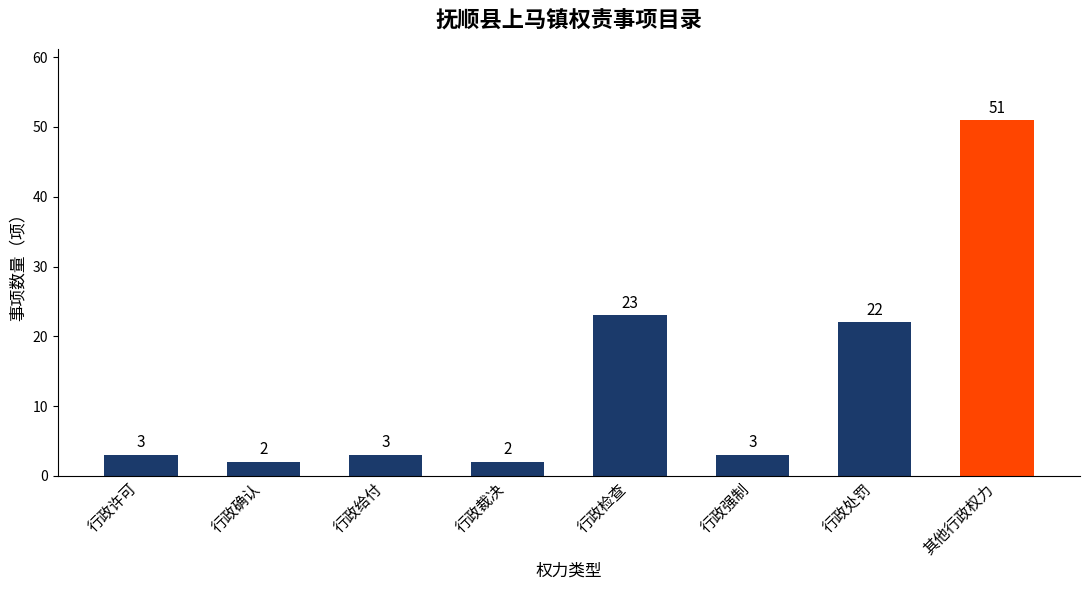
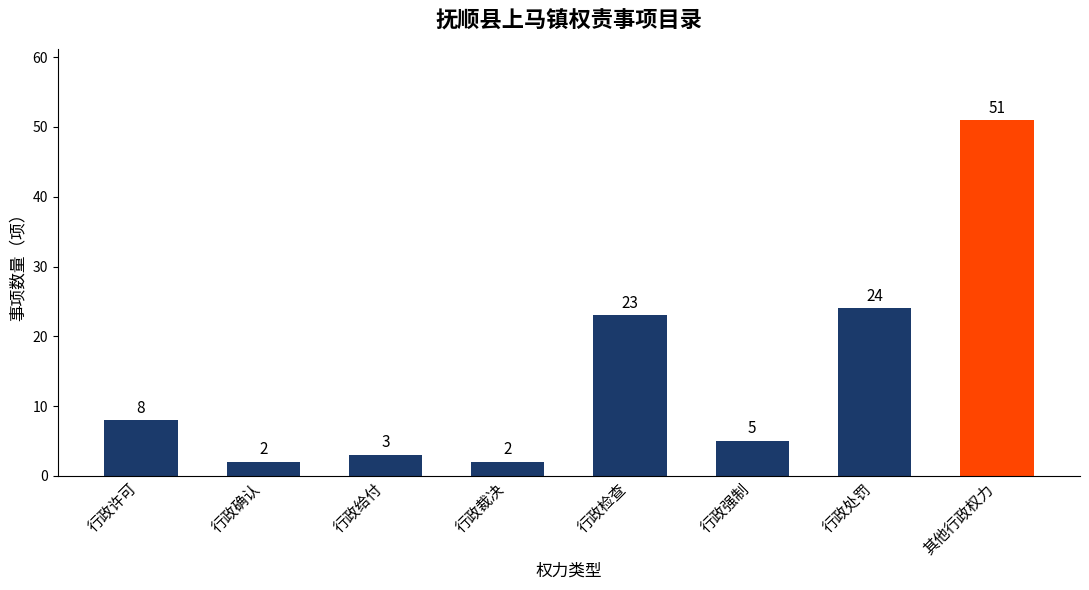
行政许可: 3 -> 8
行政强制: 3 -> 5
行政处罚: 22 -> 24
